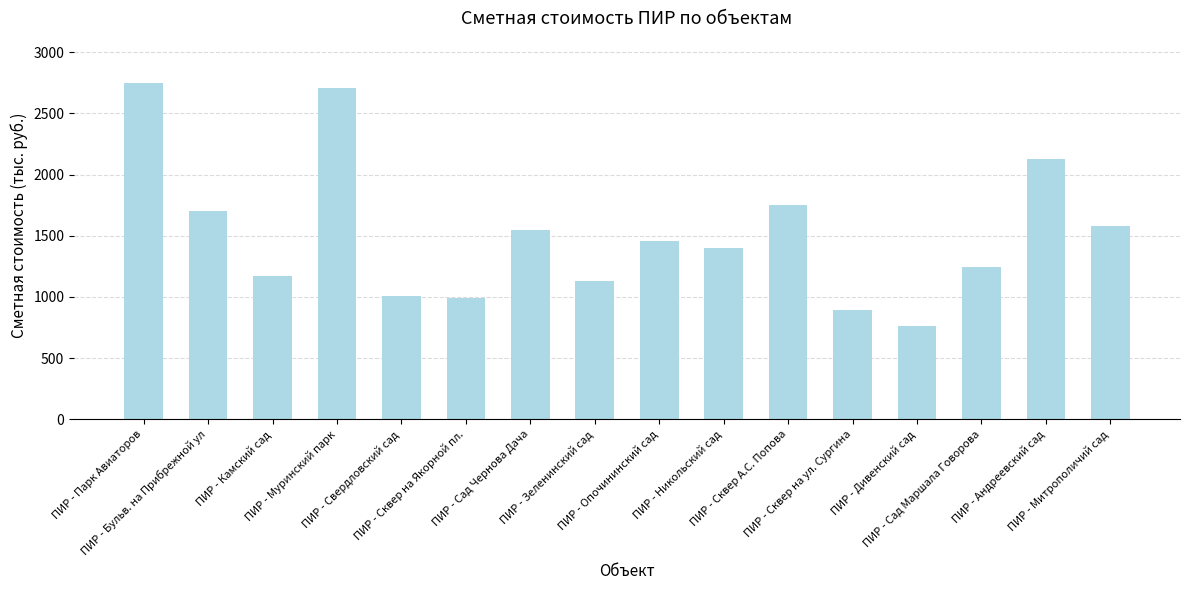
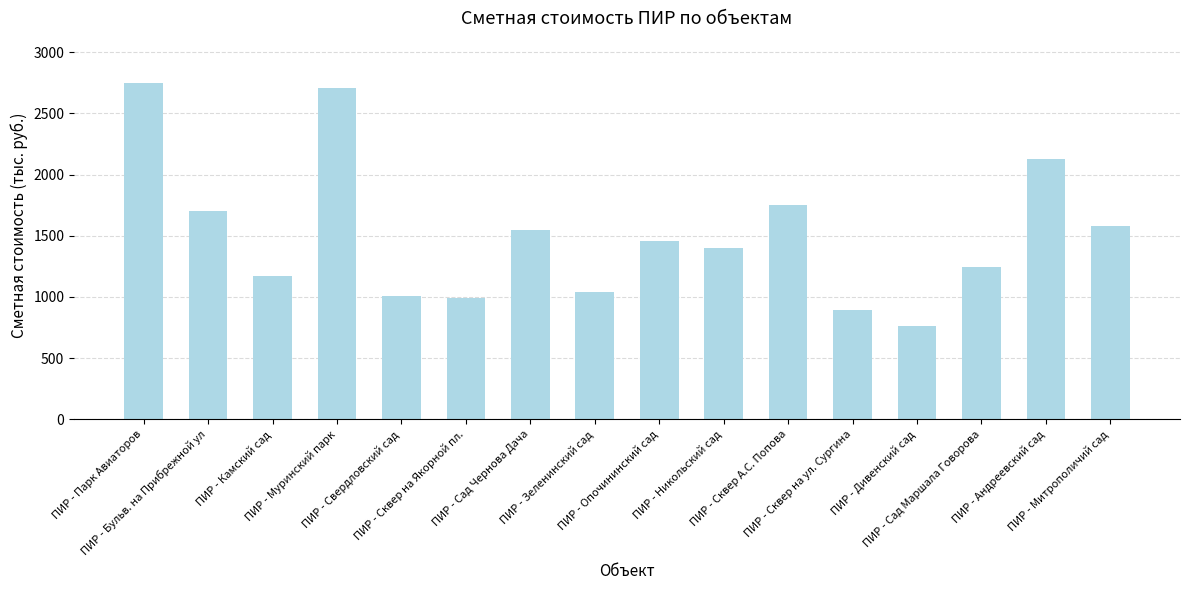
ПИР - Зеленинский сад: 1130 -> 1040
